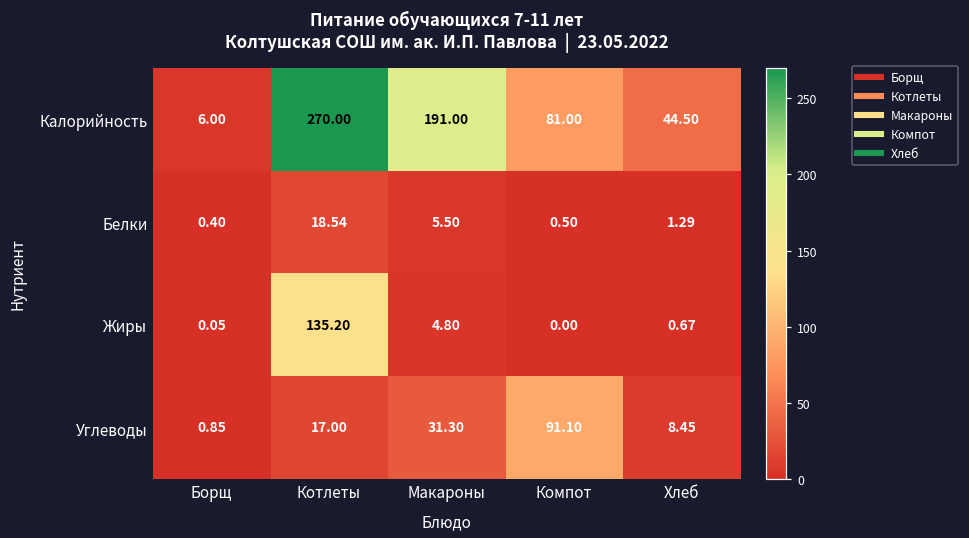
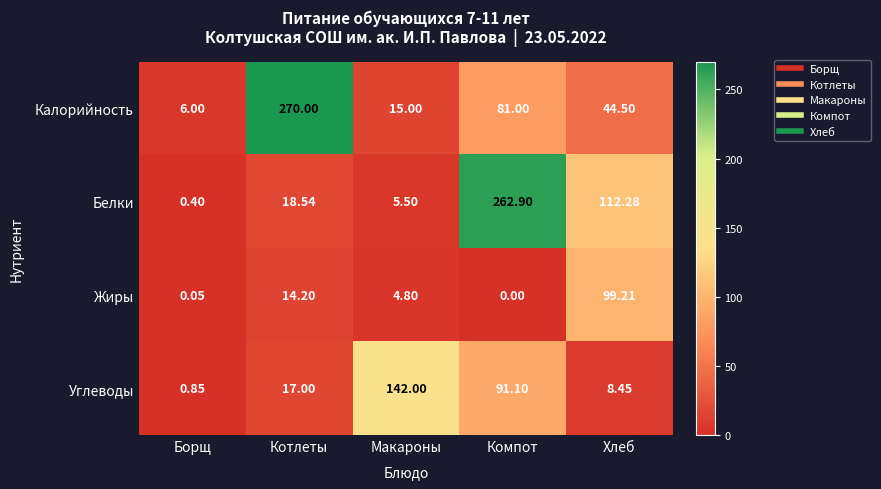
Калорийность, Макароны: 191.00 -> 15.00
Белки, Компот: 0.50 -> 262.90
Белки, Хлеб: 1.29 -> 112.28
Жиры, Котлеты: 135.20 -> 14.20
Жиры, Хлеб: 0.67 -> 99.21
Углеводы, Макароны: 31.30 -> 142.00
